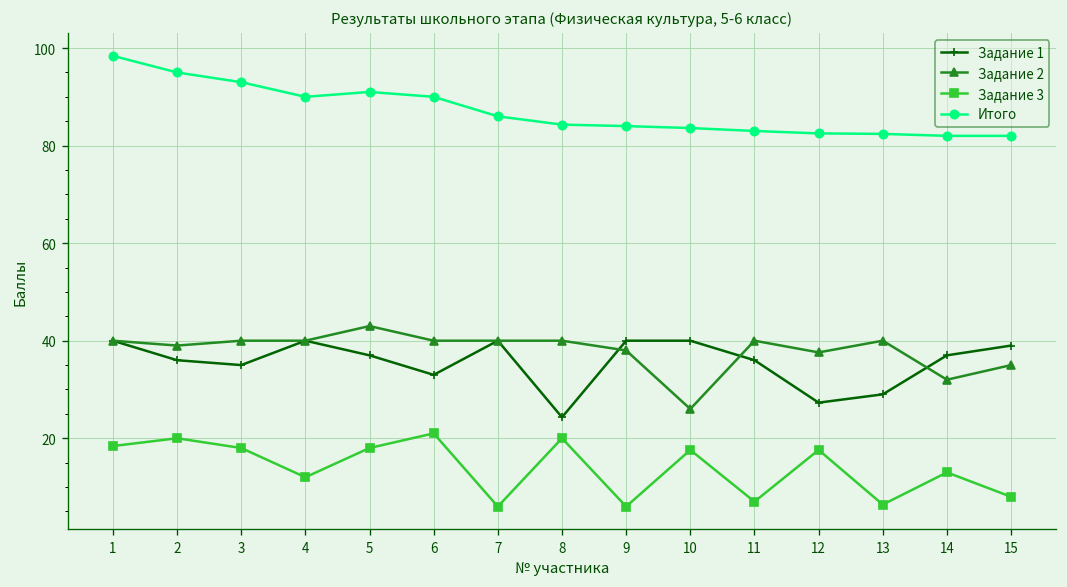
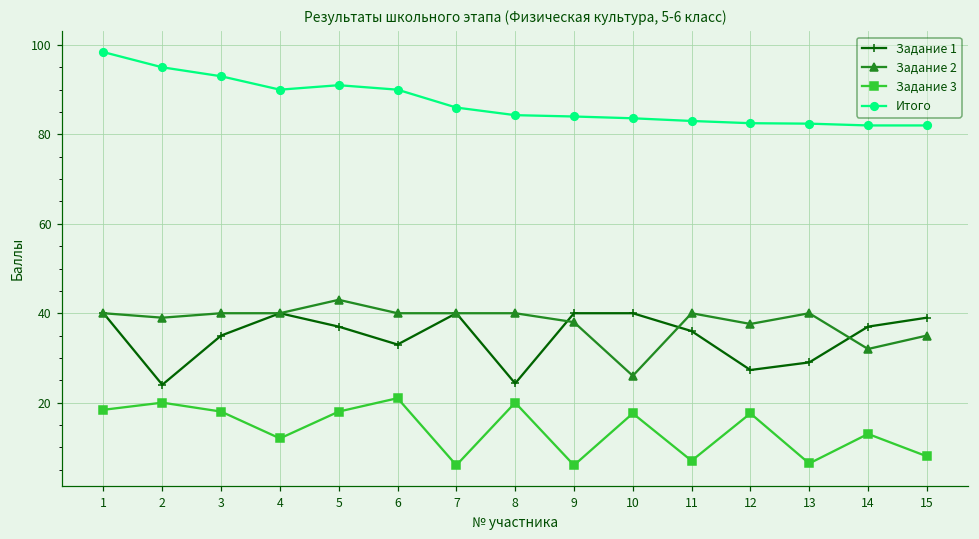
Задание 1, 2: 36 -> 24
